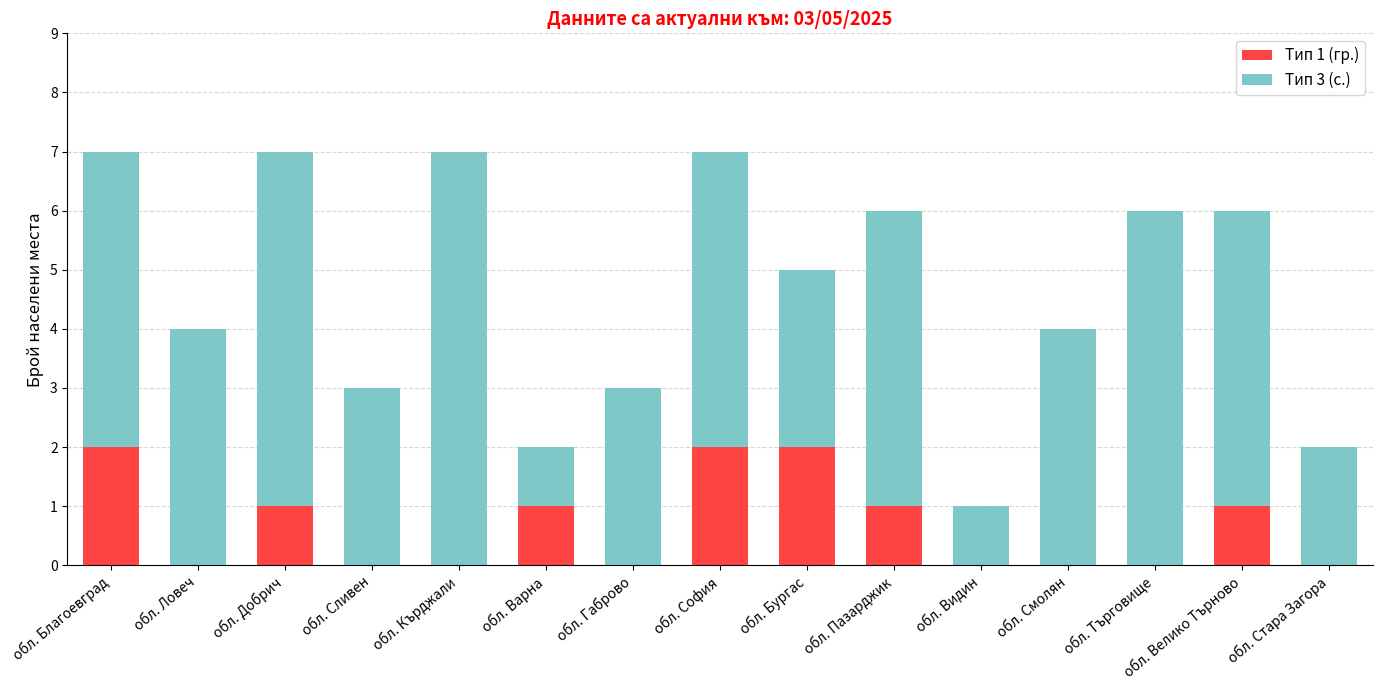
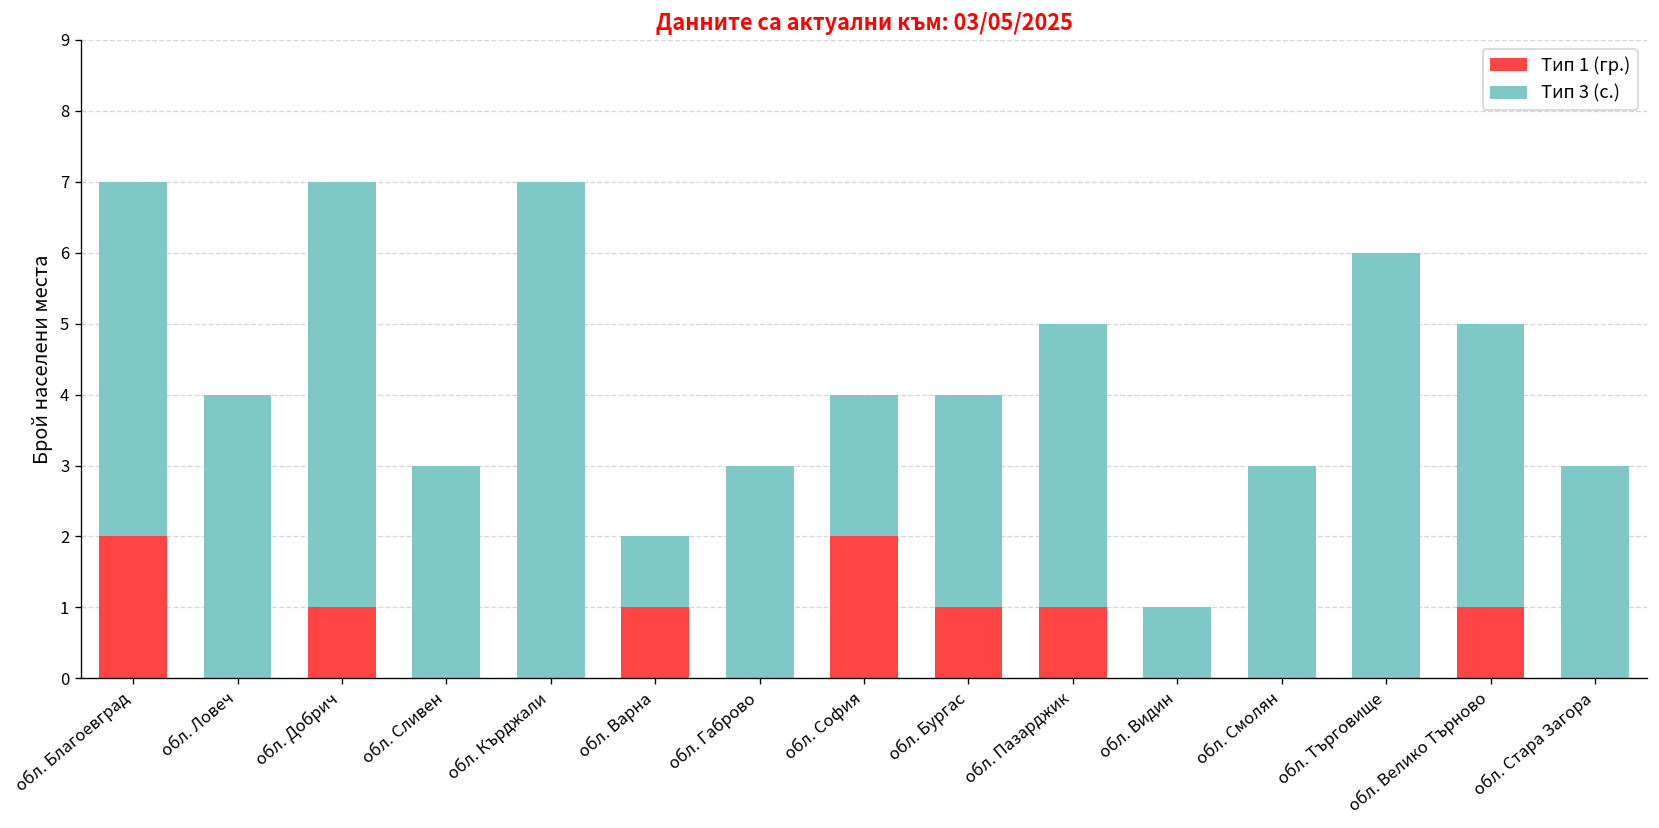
Тип 3 (с.), обл. София: 5 -> 2
Тип 1 (гр.), обл. Бургас: 2 -> 1
Тип 3 (с.), обл. Пазарджик: 5 -> 4
Тип 3 (с.), обл. Смолян: 4 -> 3
Тип 3 (с.), обл. Велико Търново: 5 -> 4
Тип 3 (с.), обл. Стара Загора: 2 -> 3
